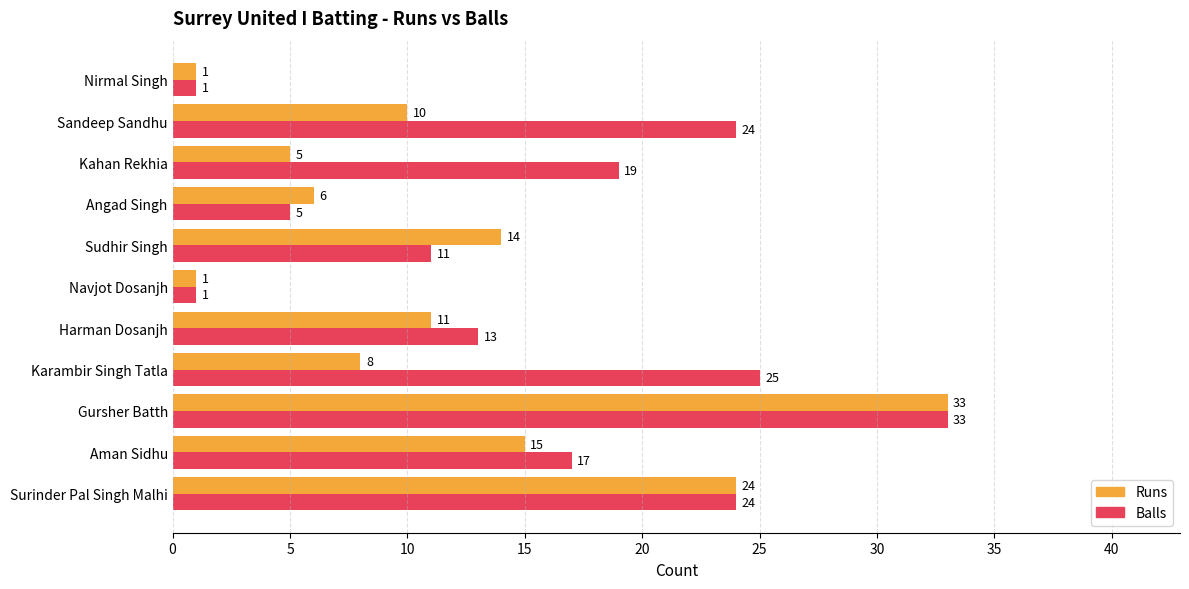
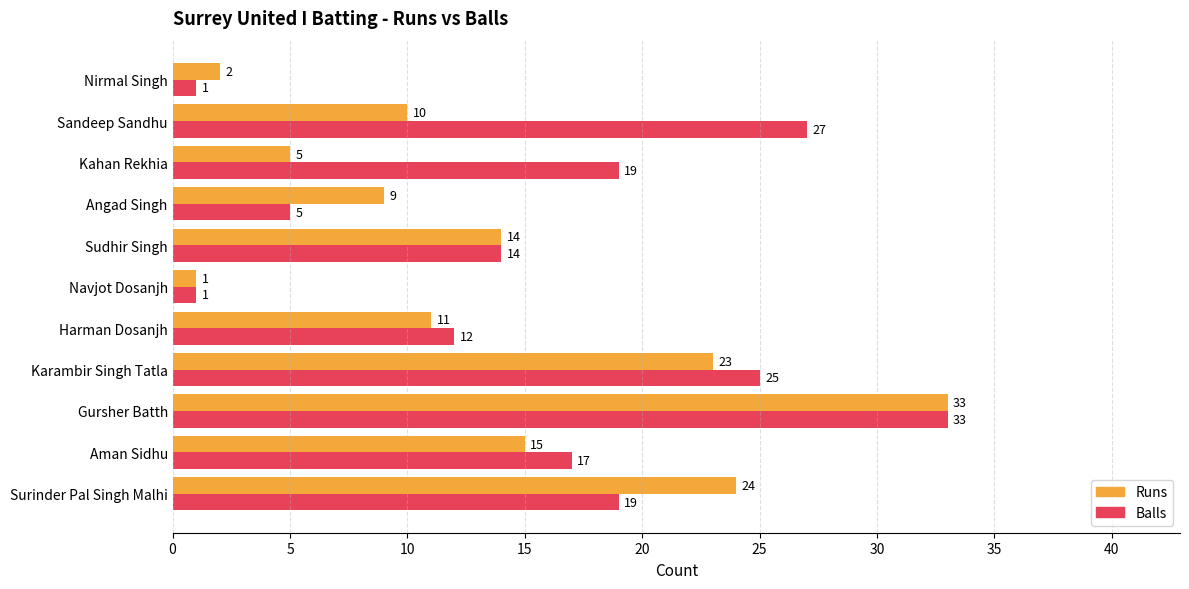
Runs, Nirmal Singh: 1 -> 2
Balls, Sandeep Sandhu: 24 -> 27
Runs, Angad Singh: 6 -> 9
Balls, Sudhir Singh: 11 -> 14
Balls, Harman Dosanjh: 13 -> 12
Runs, Karambir Singh Tatla: 8 -> 23
Balls, Surinder Pal Singh Malhi: 24 -> 19
